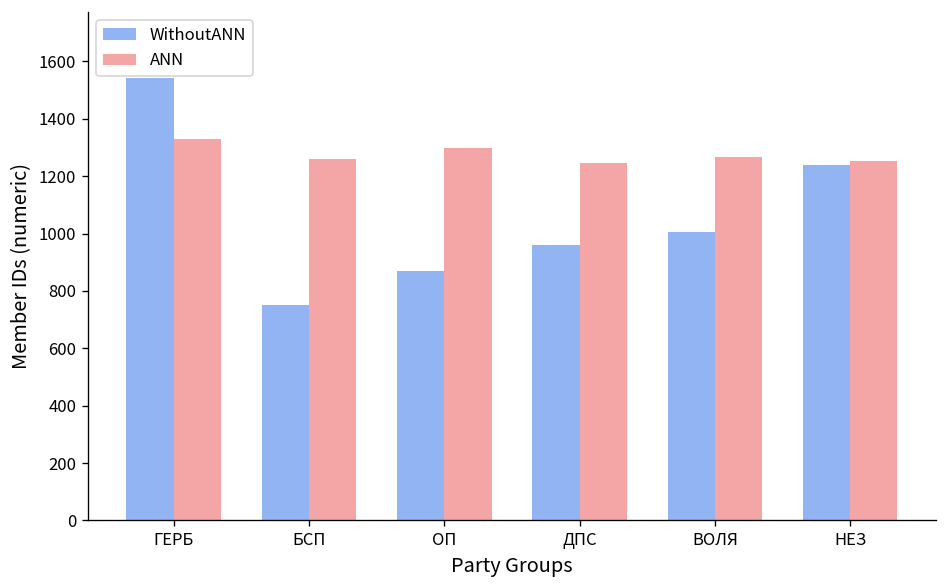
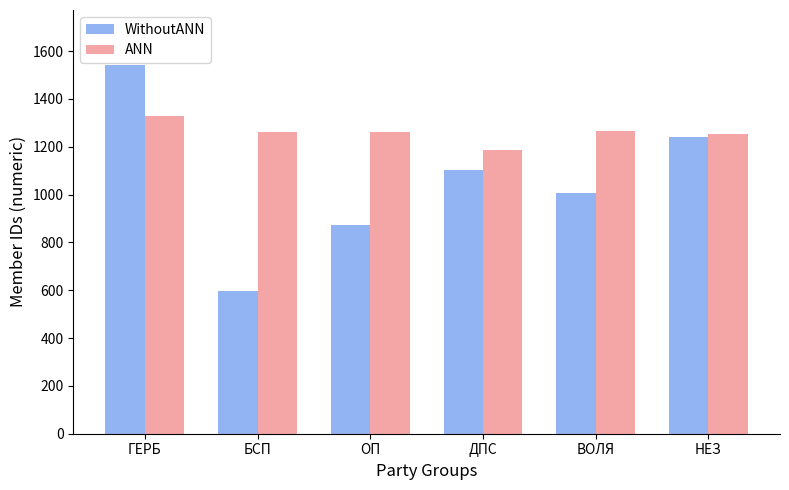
WithoutANN, БСП: 750 -> 600
ANN, ОП: 1300 -> 1260
WithoutANN, ДПС: 960 -> 1100
ANN, ДПС: 1250 -> 1190
